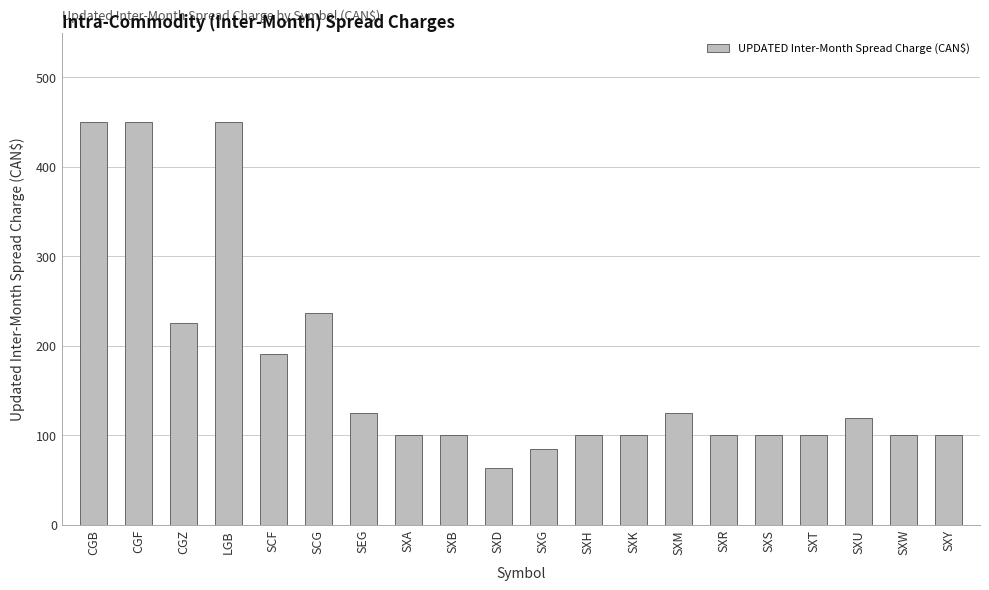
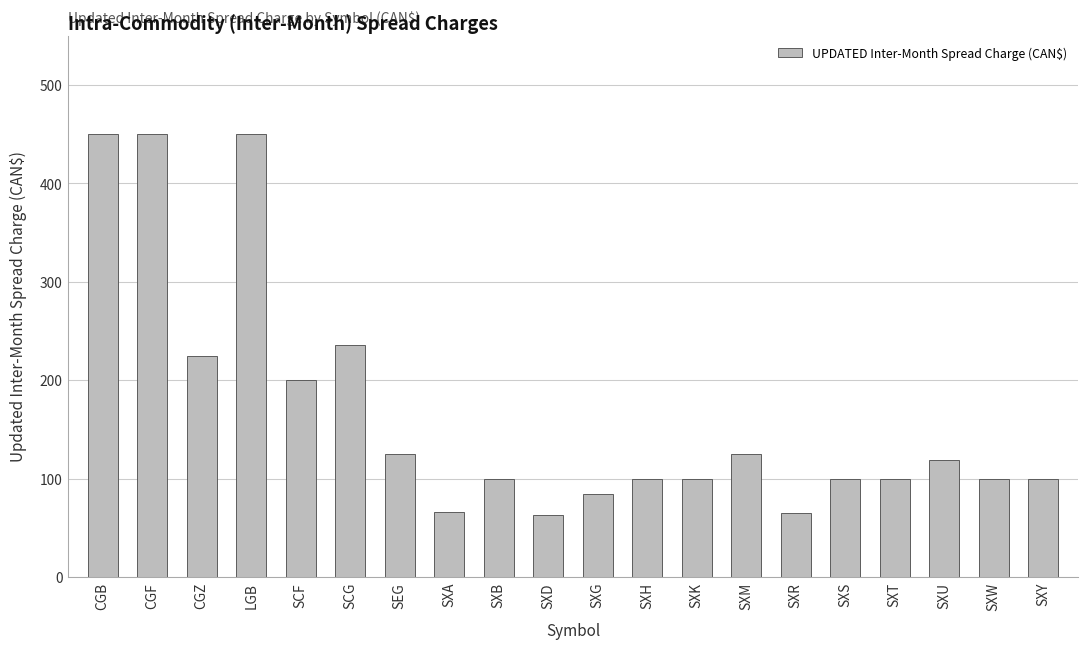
SCF: 190 -> 200
SXA: 100 -> 70
SXR: 100 -> 70
